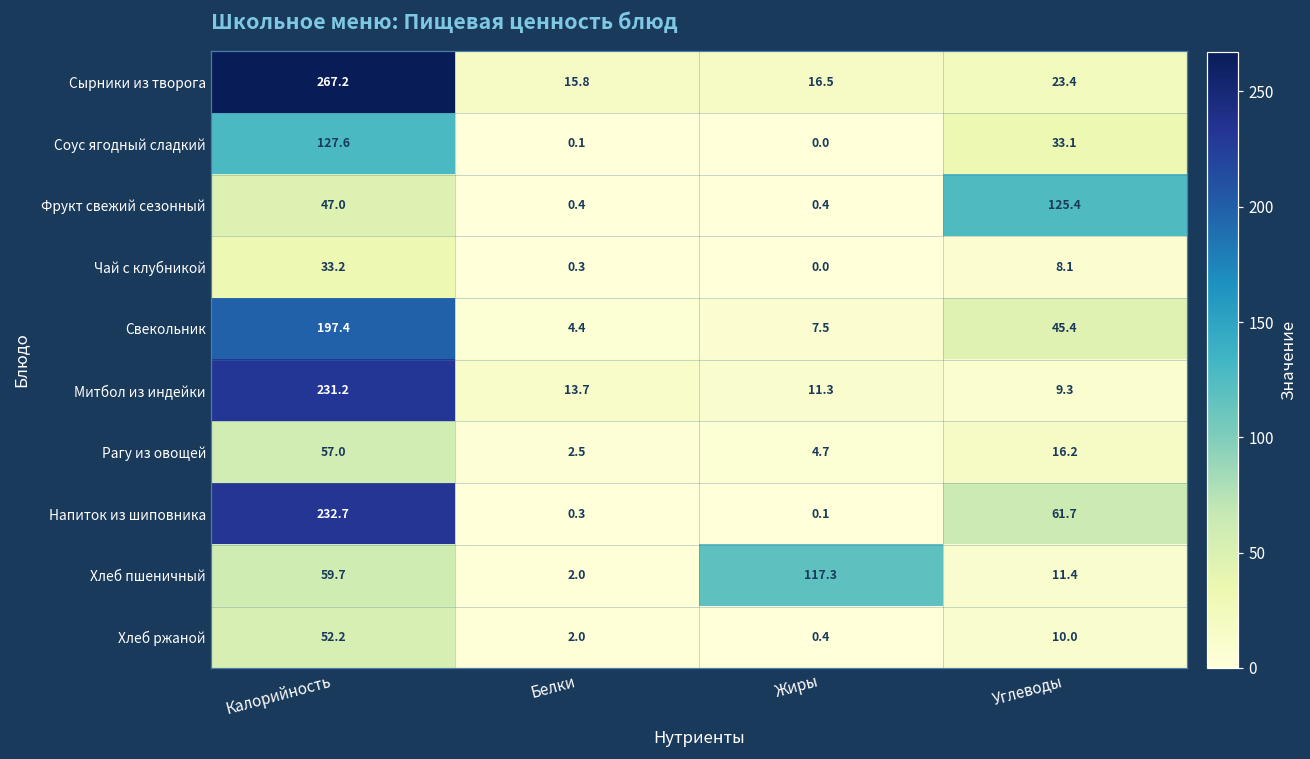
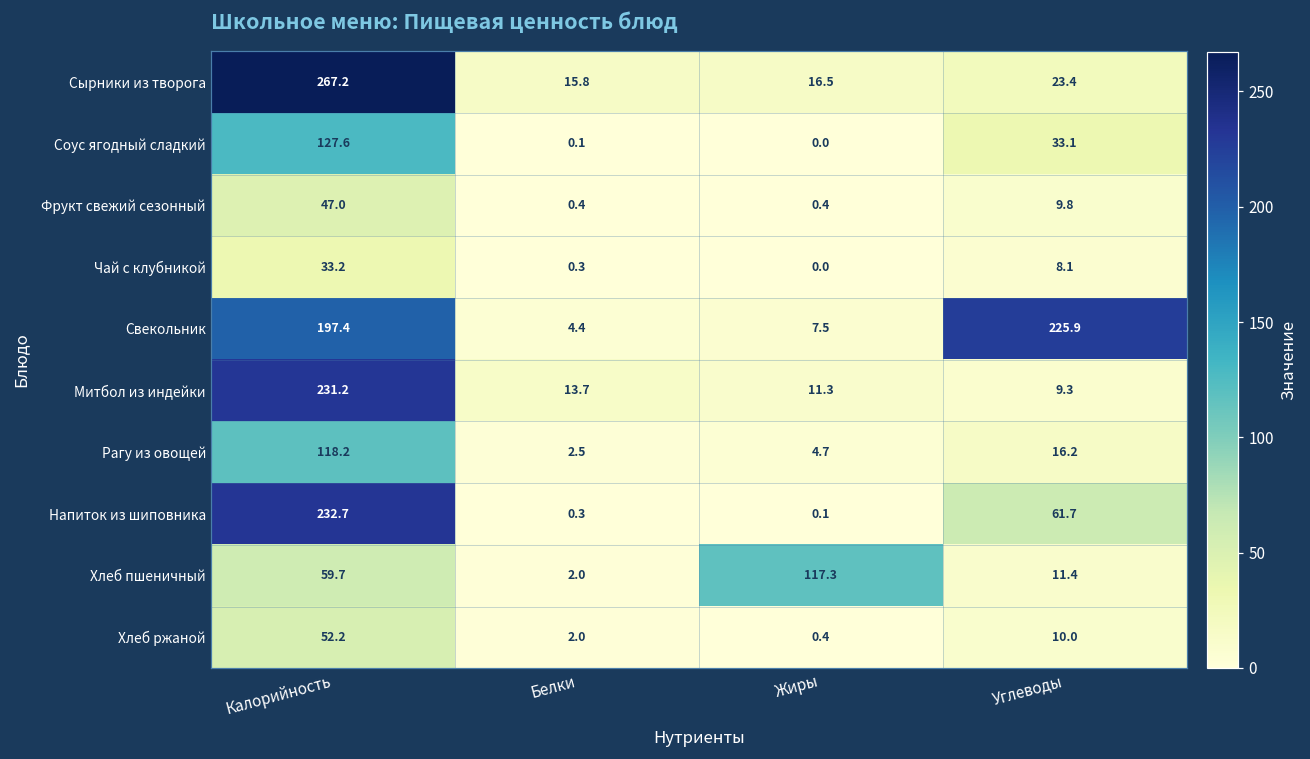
Фрукт свежий сезонный, Углеводы: 125.4 -> 9.8
Свекольник, Углеводы: 45.4 -> 225.9
Рагу из овощей, Калорийность: 57.0 -> 118.2
